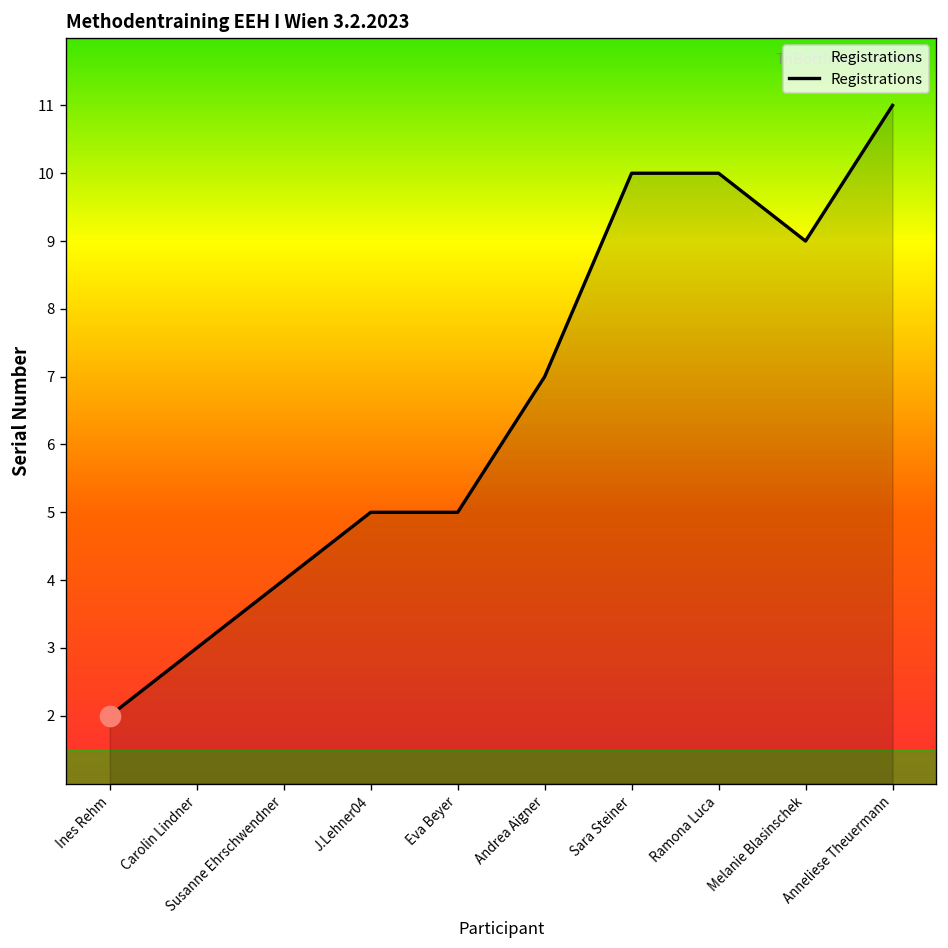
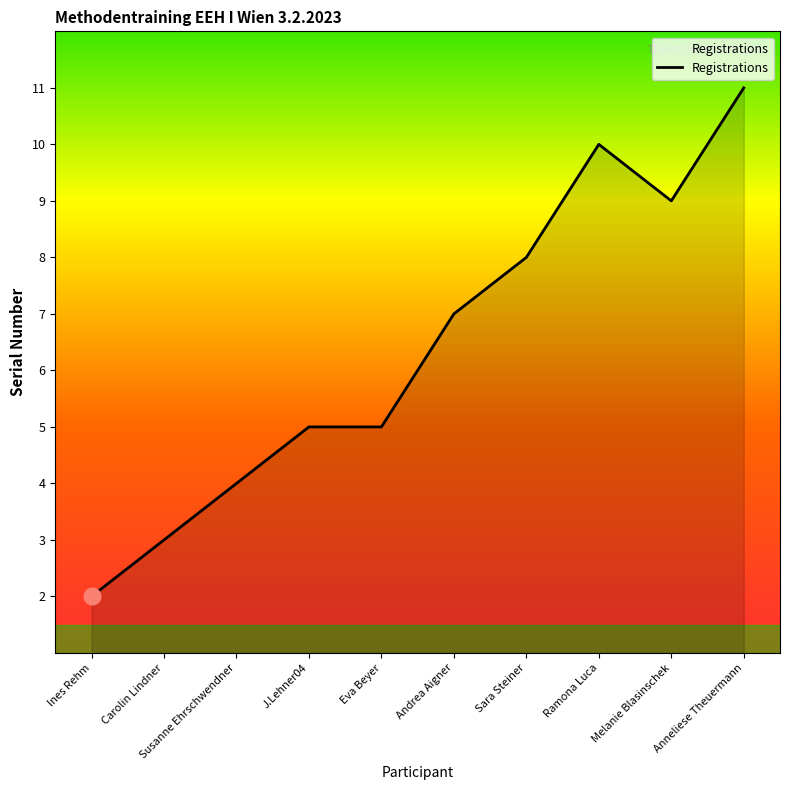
Registrations, Sara Steiner: 10 -> 8
